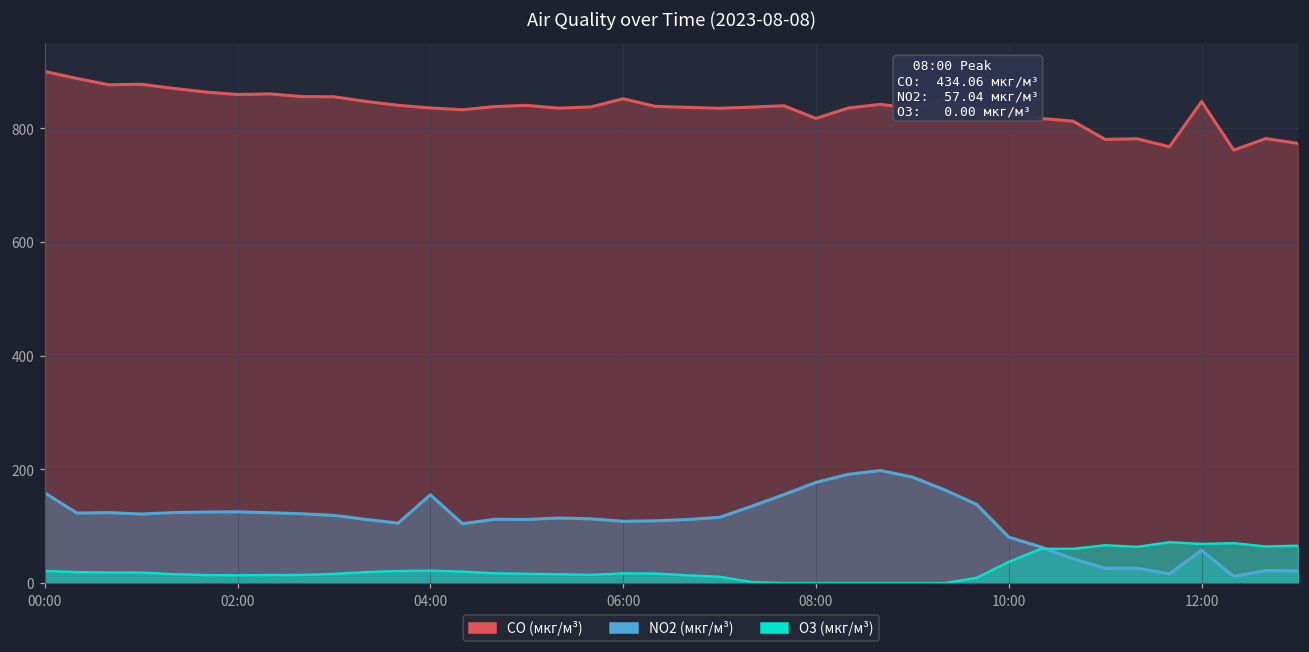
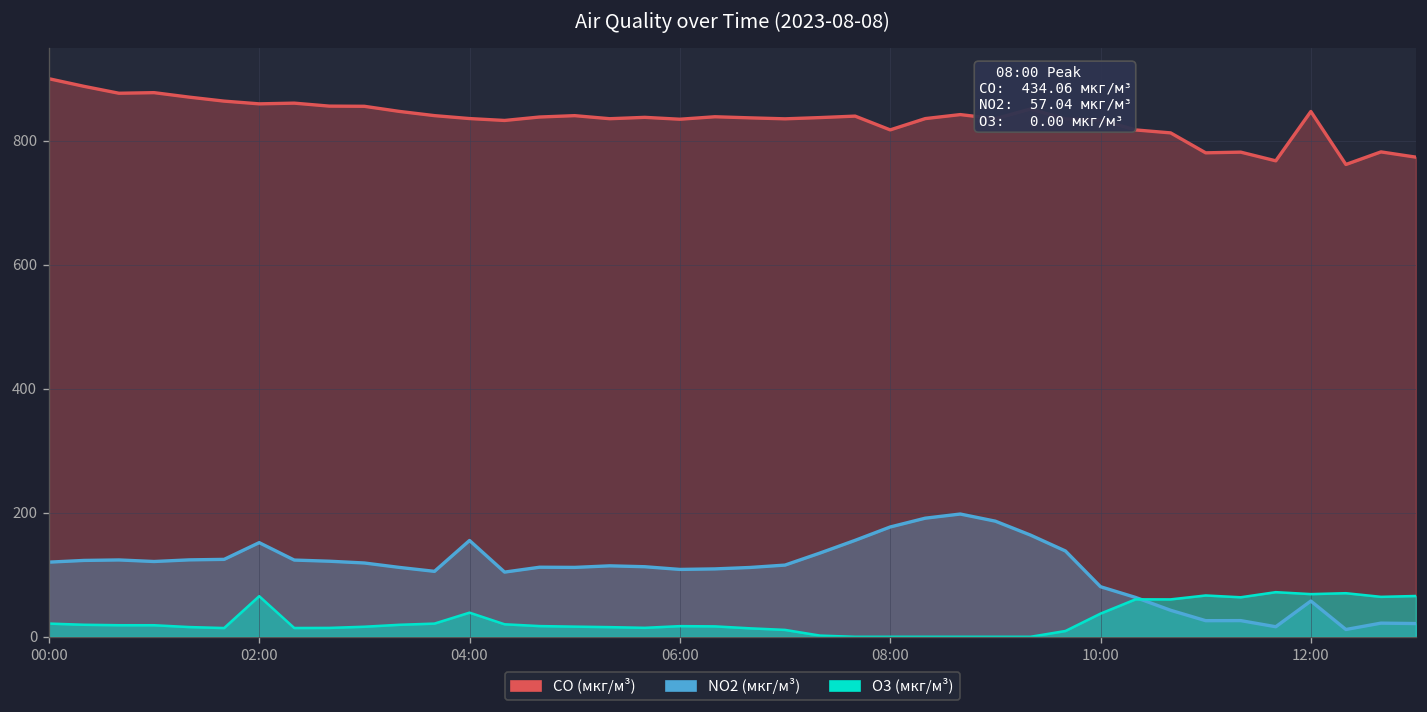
NO2 (мкг/м³), 00:00: 160 -> 120
NO2 (мкг/м³), 02:00: 130 -> 150
O3 (мкг/м³), 02:00: 10 -> 70
O3 (мкг/м³), 04:00: 20 -> 40
CO (мкг/м³), 06:00: 850 -> 830
